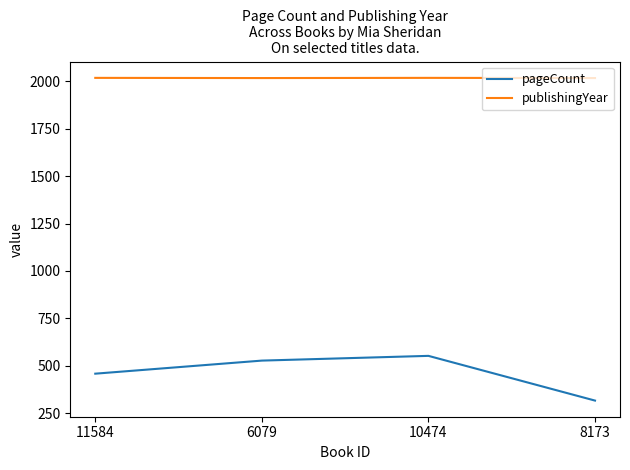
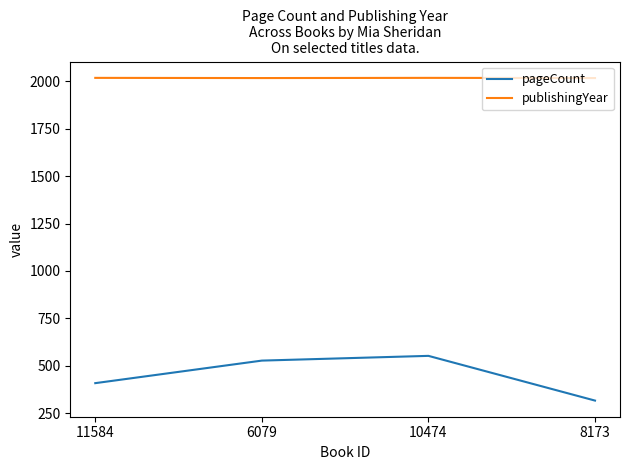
pageCount, 11584: 460 -> 410
